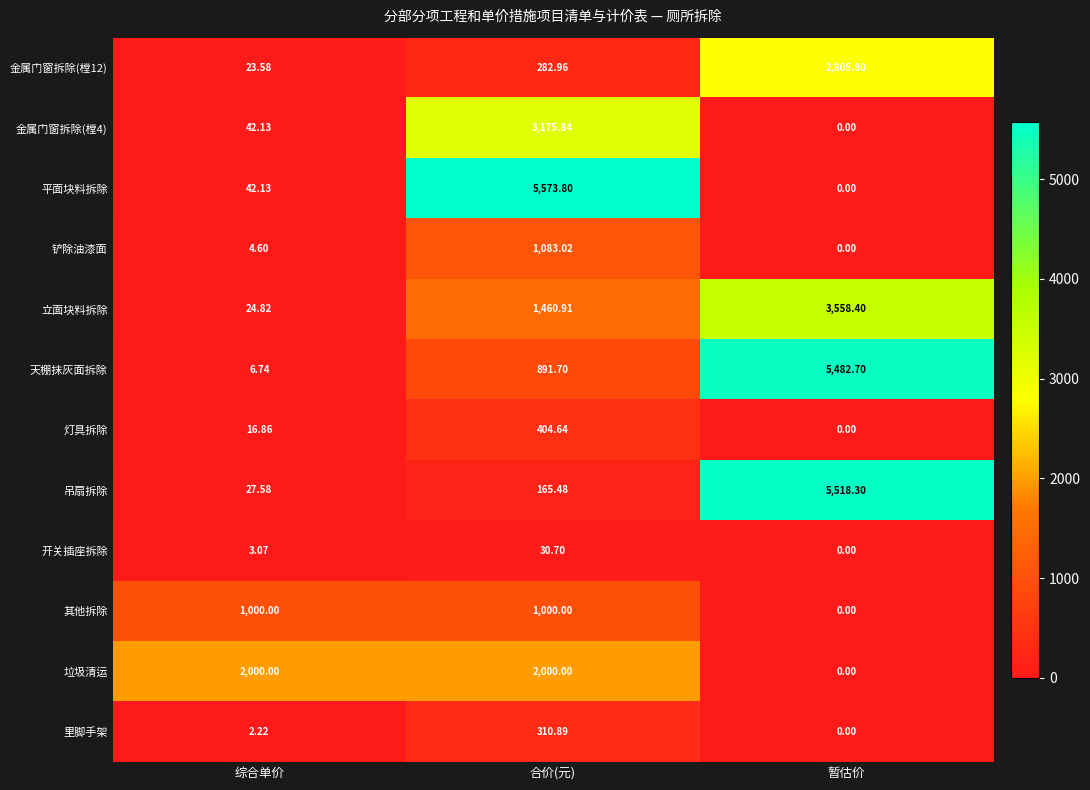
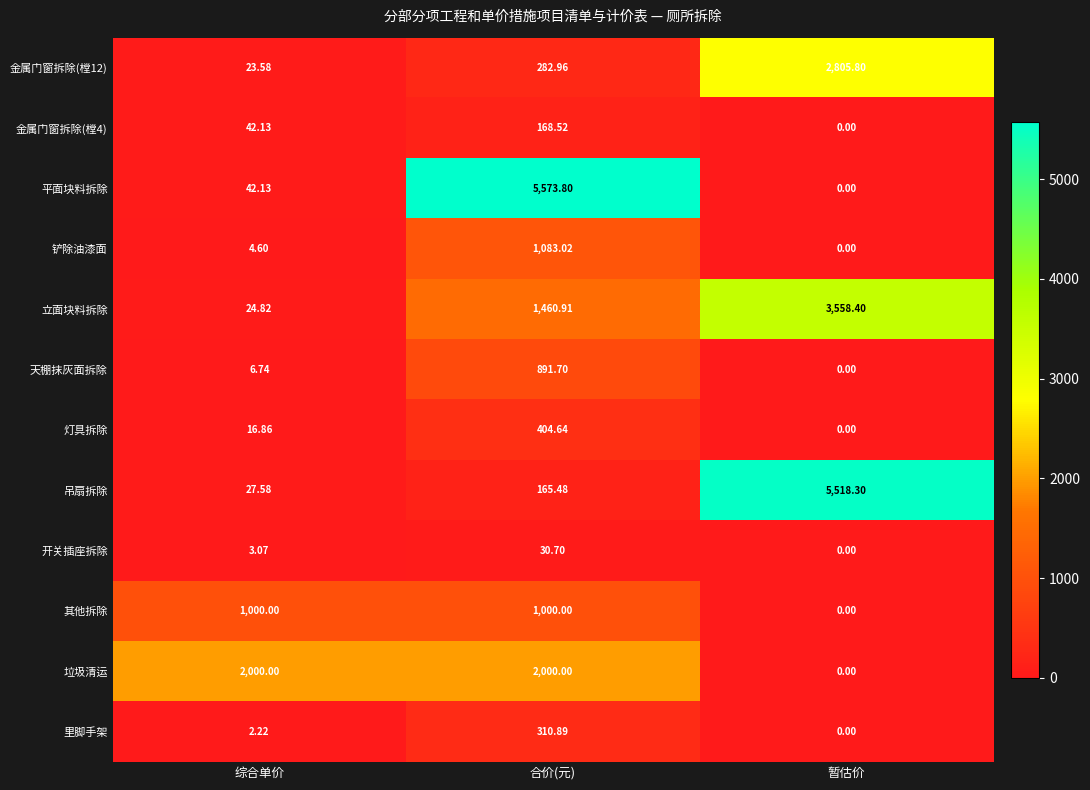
金属门窗拆除(樘4), 合价(元): 3,175.84 -> 168.52
天棚抹灰面拆除, 暂估价: 5,482.70 -> 0.00
